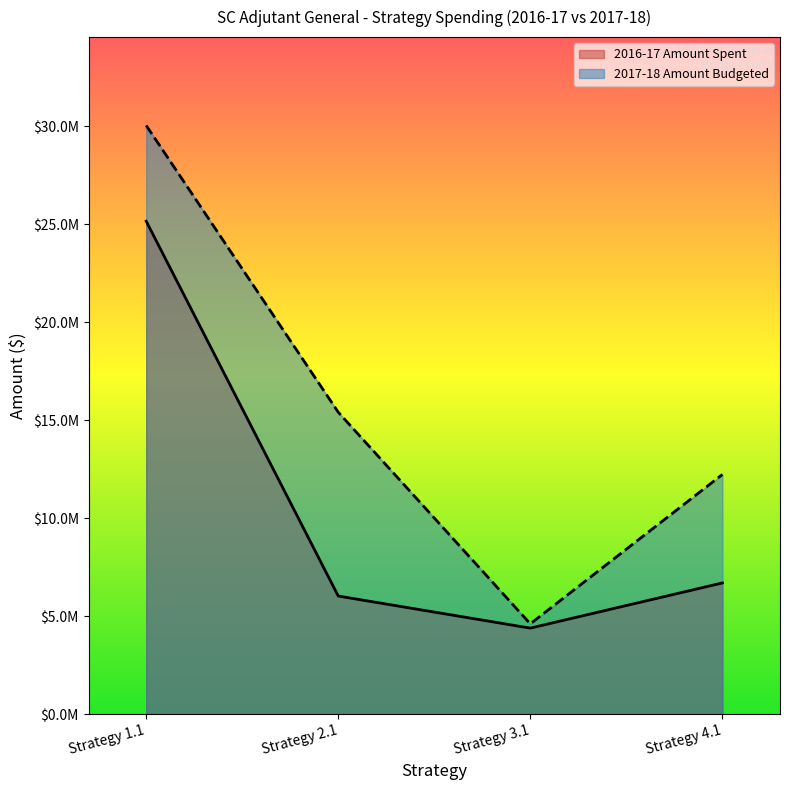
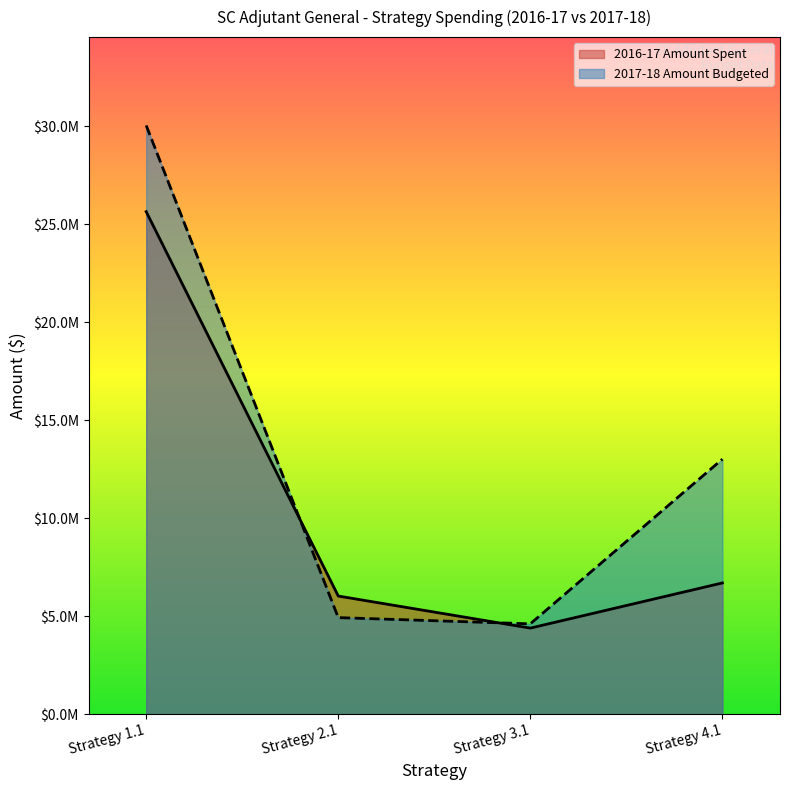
2016-17 Amount Spent, Strategy 1.1: $25100000 -> $25600000
2017-18 Amount Budgeted, Strategy 2.1: $15400000 -> $4900000
2017-18 Amount Budgeted, Strategy 4.1: $12200000 -> $13000000
